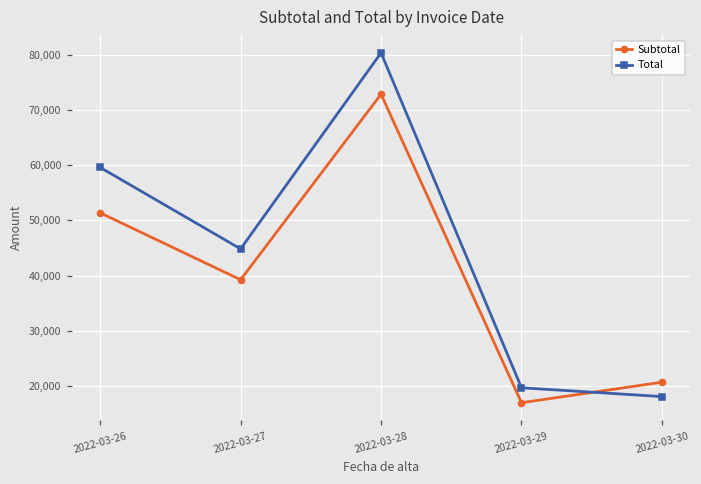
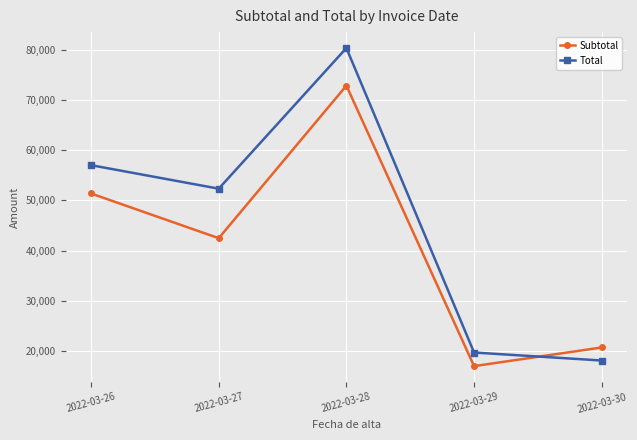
Total, 2022-03-26: 60,000 -> 57,000
Subtotal, 2022-03-27: 39,000 -> 42,000
Total, 2022-03-27: 45,000 -> 52,000
